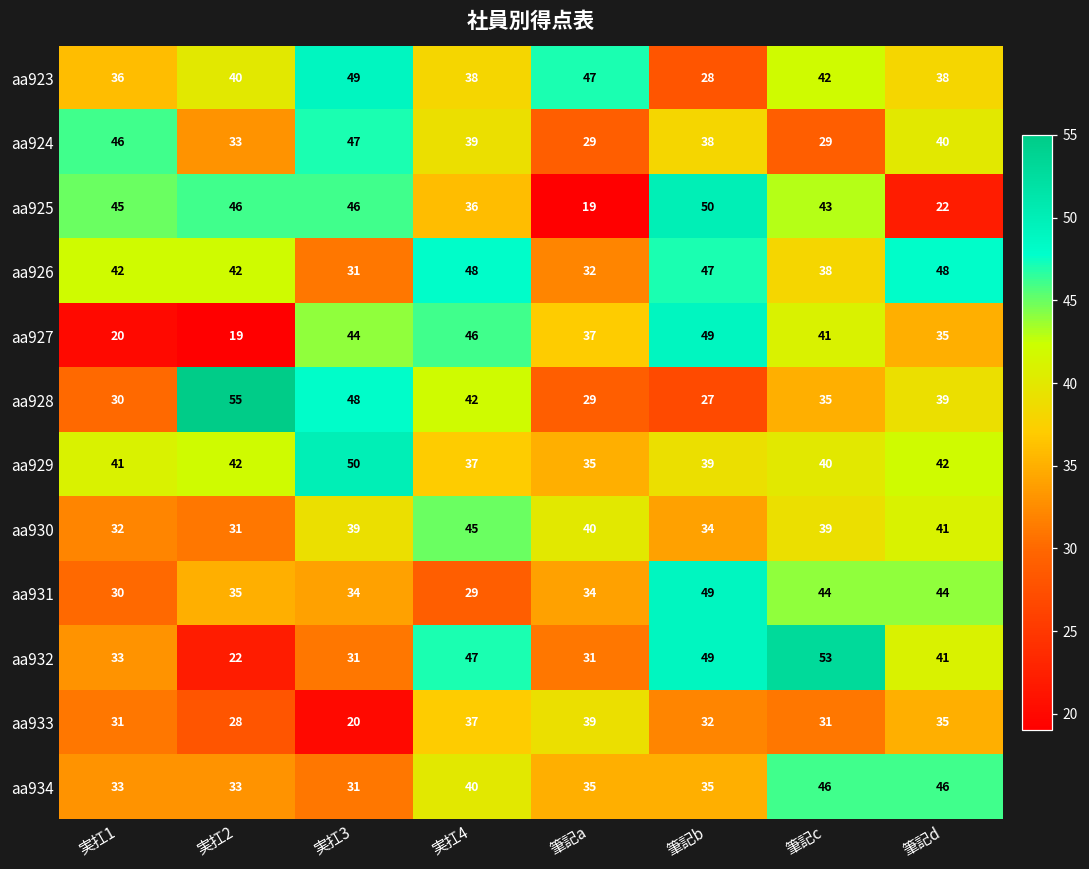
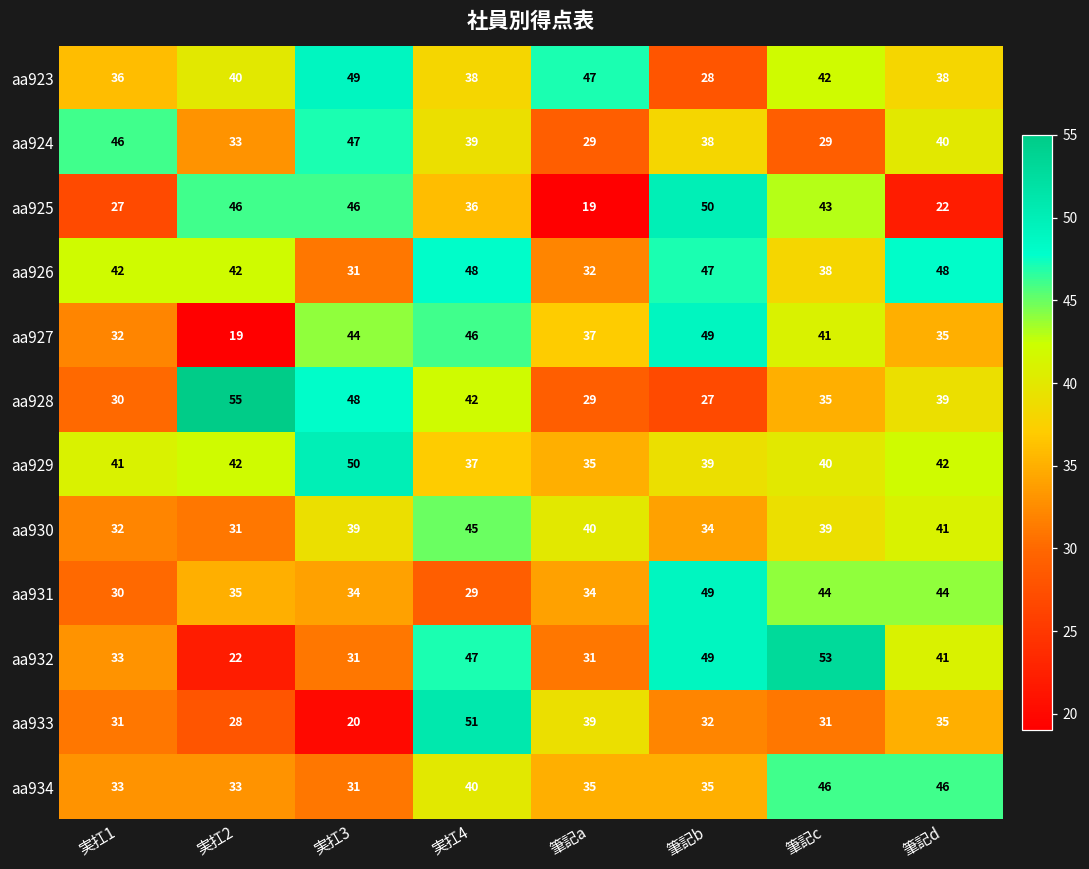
aa925, 実扛1: 45 -> 27
aa927, 実扛1: 20 -> 32
aa933, 実扛4: 37 -> 51
